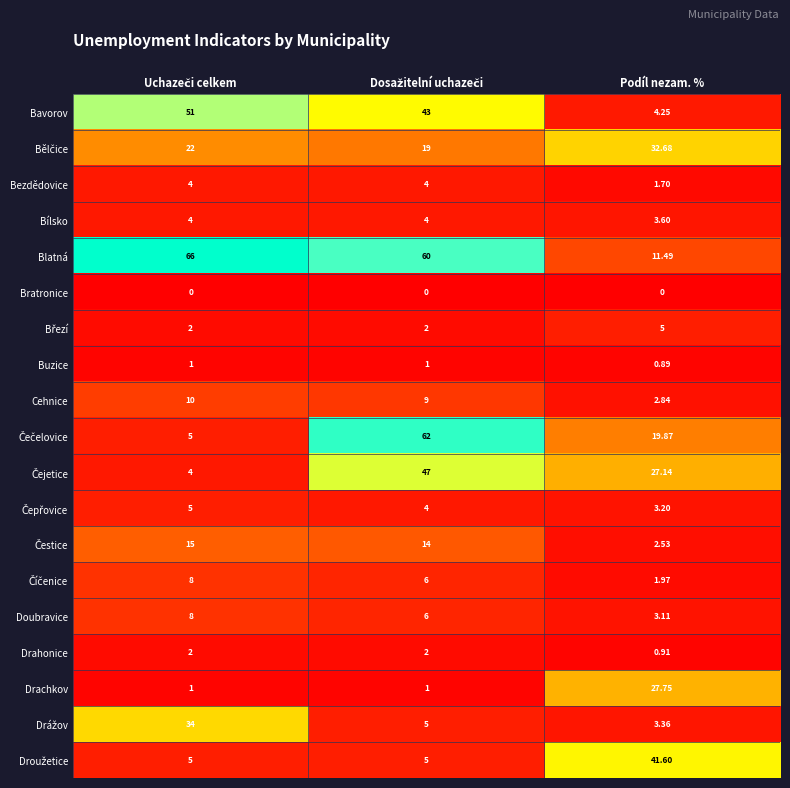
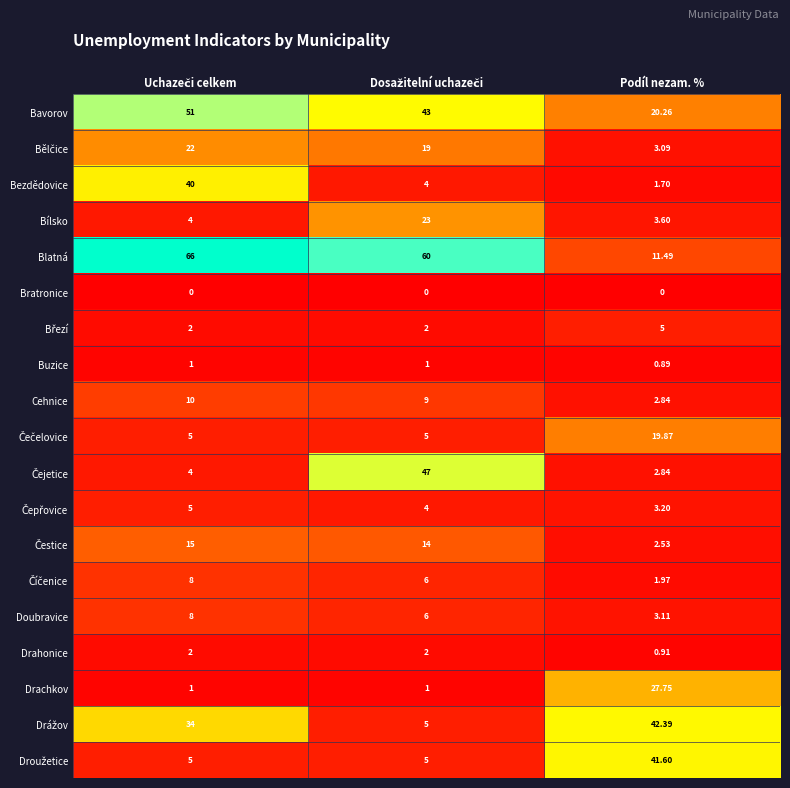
Bavorov, Podíl nezam. %: 4.25 -> 20.26
Bělčice, Podíl nezam. %: 32.68 -> 3.09
Bezdědovice, Uchazeči celkem: 4 -> 40
Bílsko, Dosažitelní uchazeči: 4 -> 23
Čečelovice, Dosažitelní uchazeči: 62 -> 5
Čejetice, Podíl nezam. %: 27.14 -> 2.84
Drážov, Podíl nezam. %: 3.36 -> 42.39
